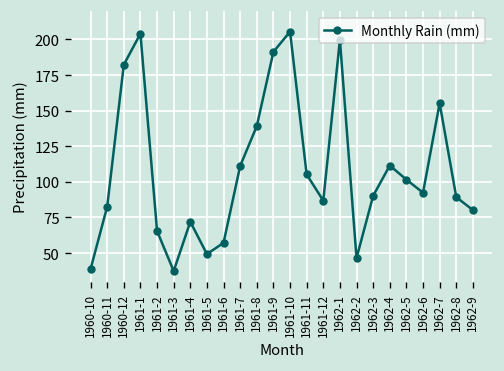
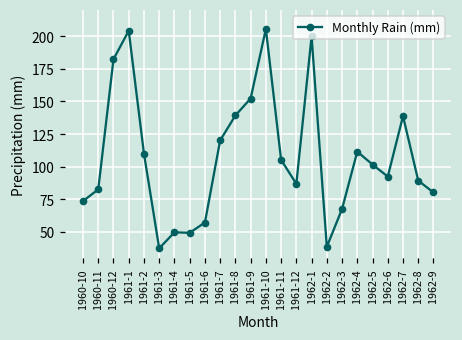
1960-10: 39 -> 74
1961-2: 66 -> 110
1961-4: 72 -> 50
1961-7: 111 -> 120
1961-9: 191 -> 152
1962-2: 47 -> 39
1962-3: 90 -> 68
1962-7: 155 -> 139
